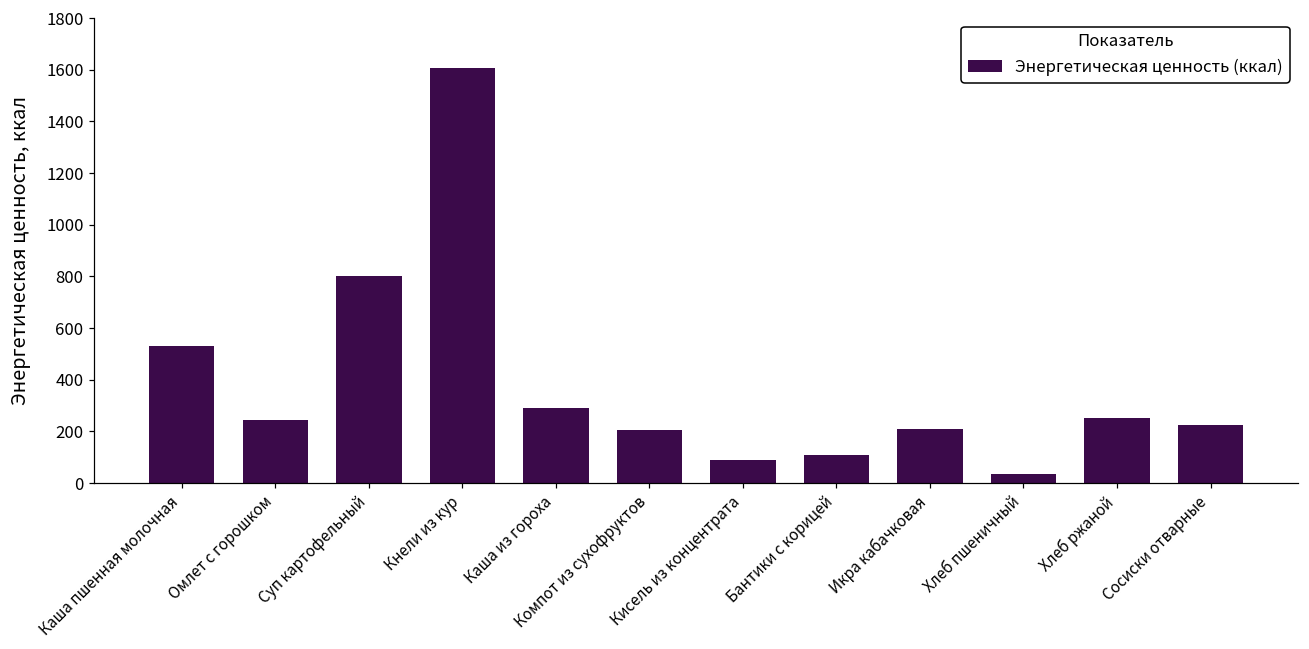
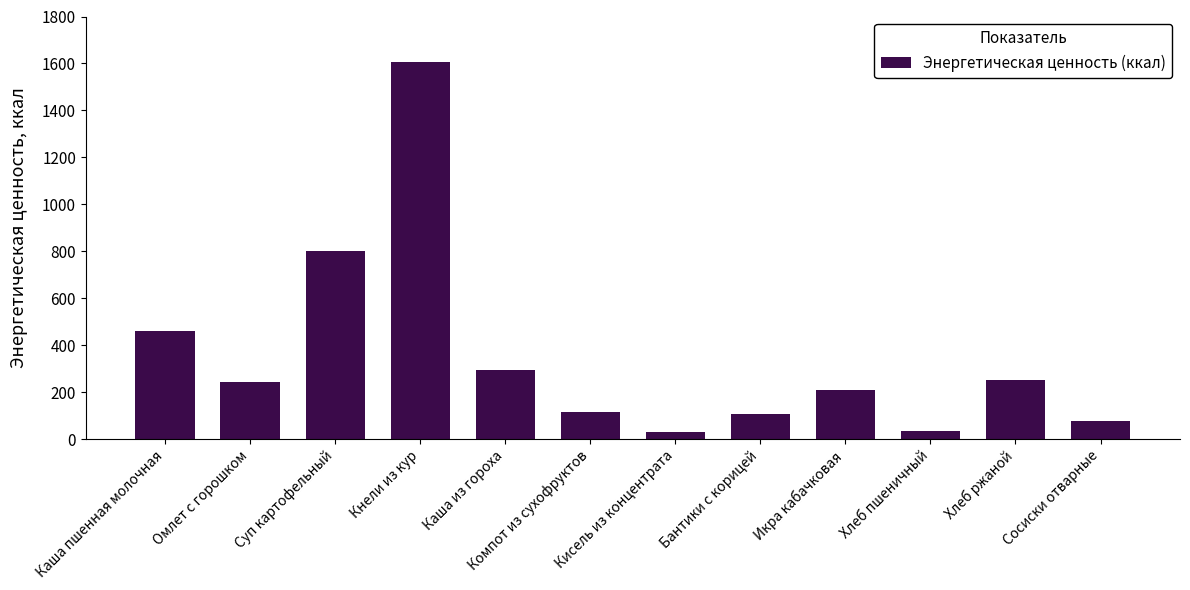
Каша пшенная молочная: 530 -> 460
Компот из сухофруктов: 200 -> 120
Кисель из концентрата: 90 -> 30
Сосиски отварные: 230 -> 80
